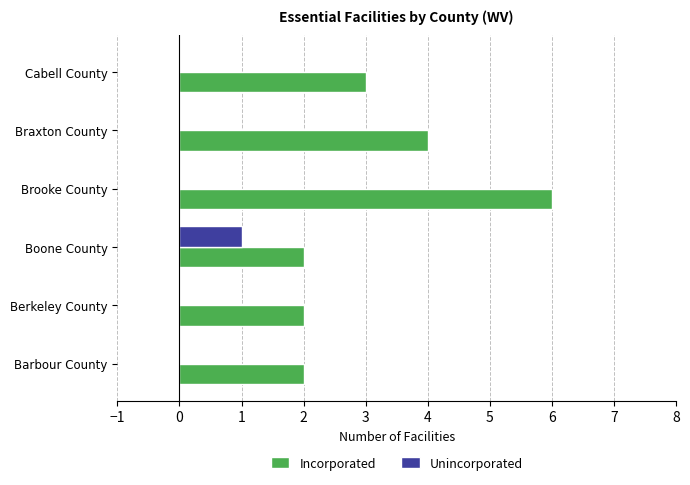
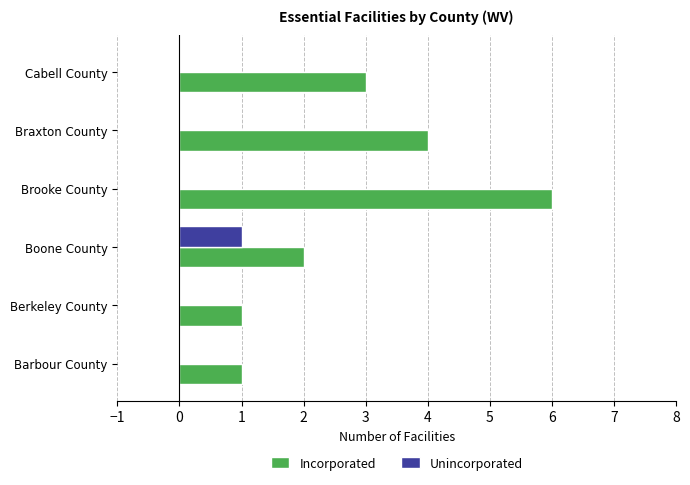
Incorporated, Berkeley County: 2 -> 1
Incorporated, Barbour County: 2 -> 1
